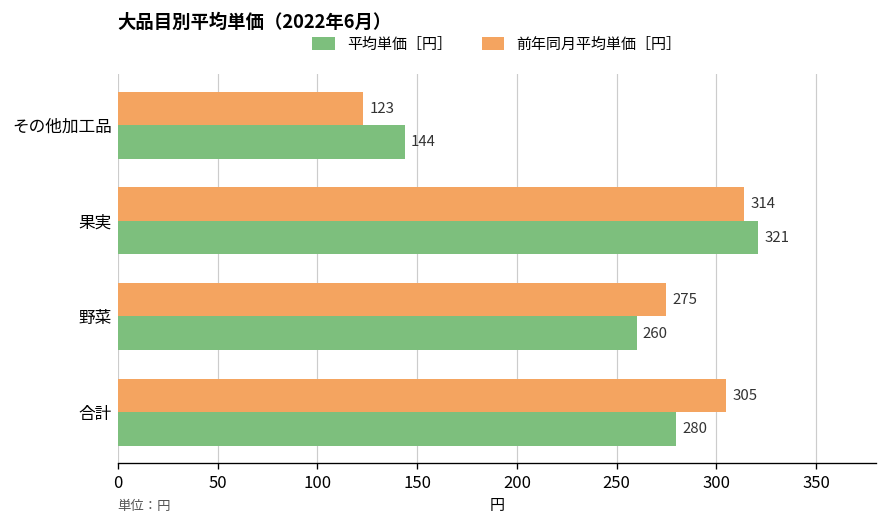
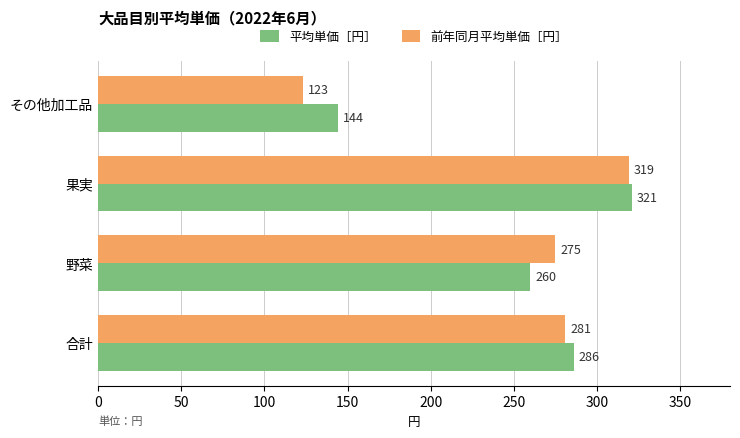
前年同月平均単価［円］, 果実: 314 -> 319
前年同月平均単価［円］, 合計: 305 -> 281
平均単価［円］, 合計: 280 -> 286
